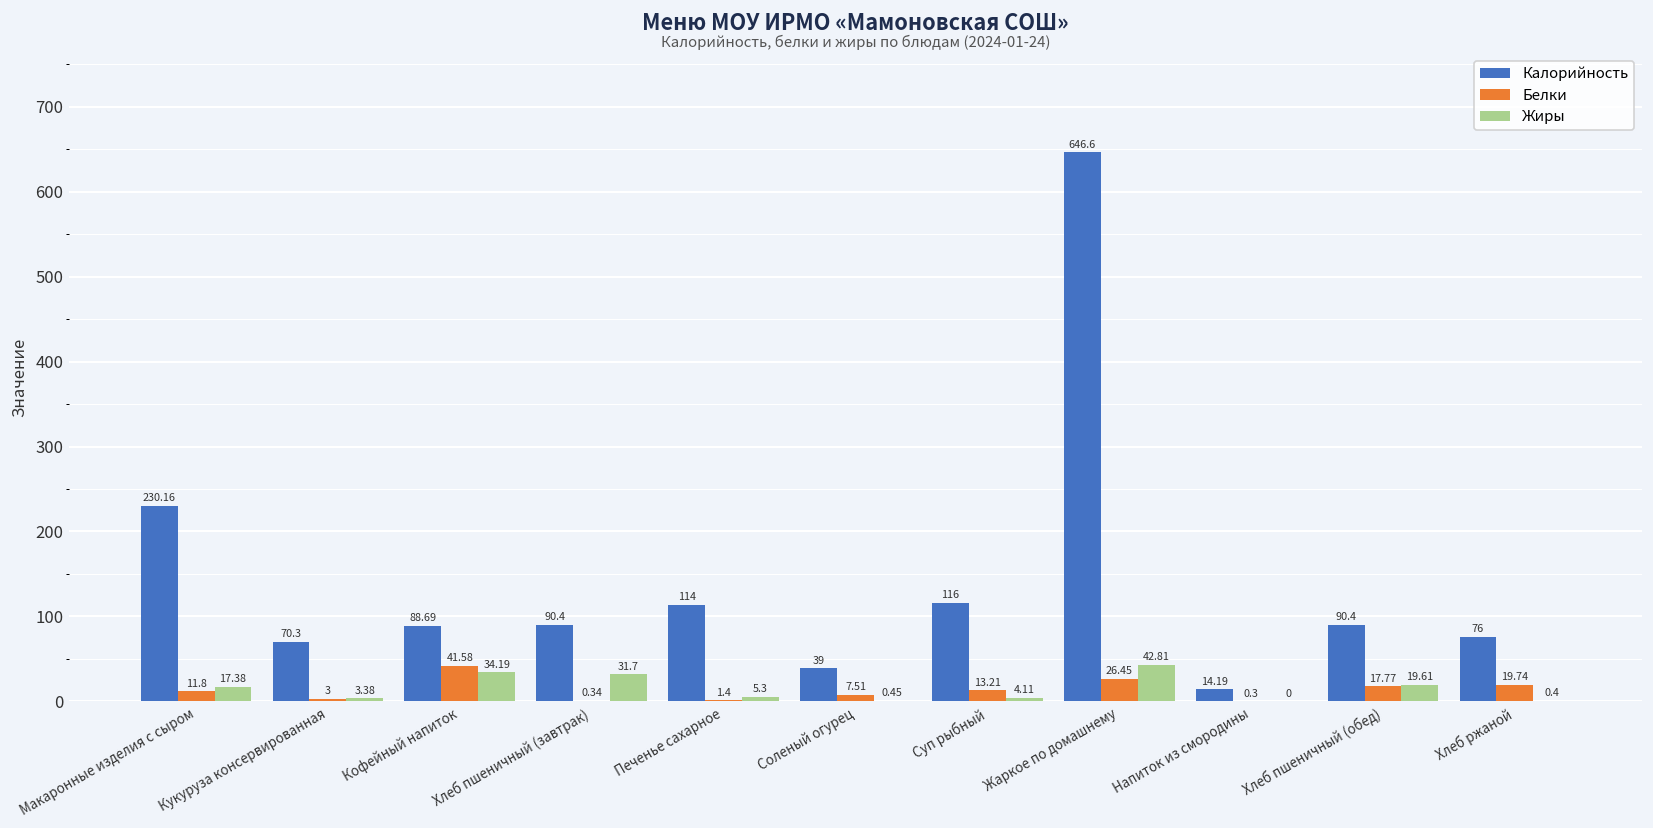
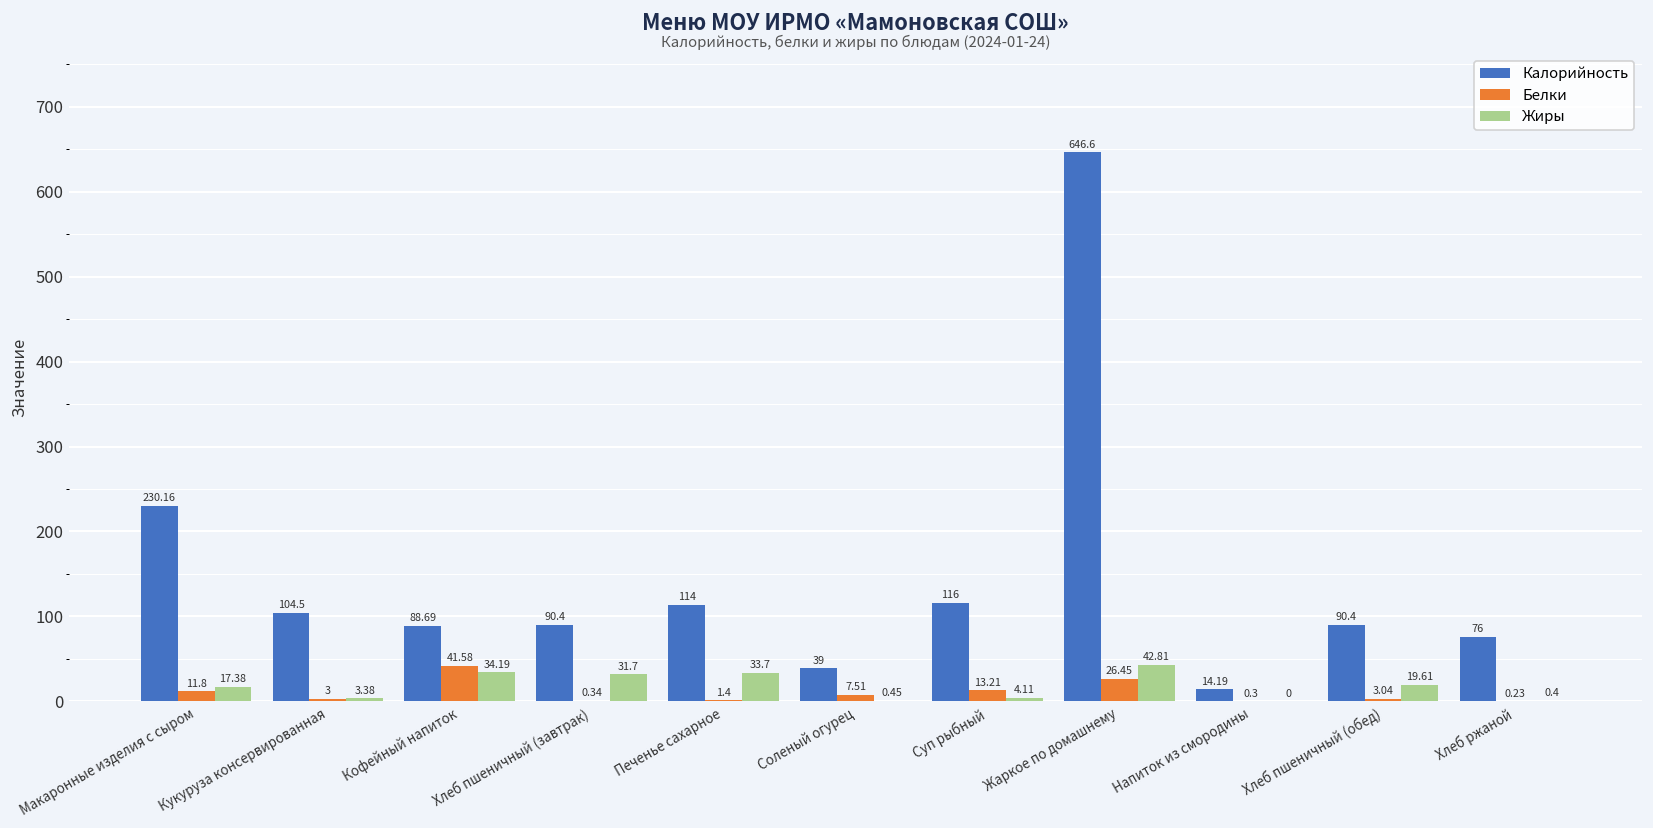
Калорийность, Кукуруза консервированная: 70.3 -> 104.5
Жиры, Печенье сахарное: 5.3 -> 33.7
Белки, Хлеб пшеничный (обед): 17.77 -> 3.04
Белки, Хлеб ржаной: 19.74 -> 0.23
